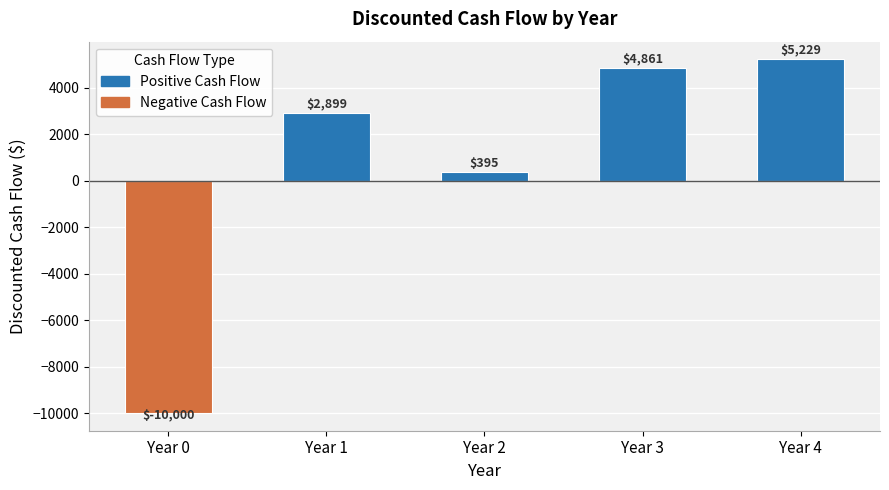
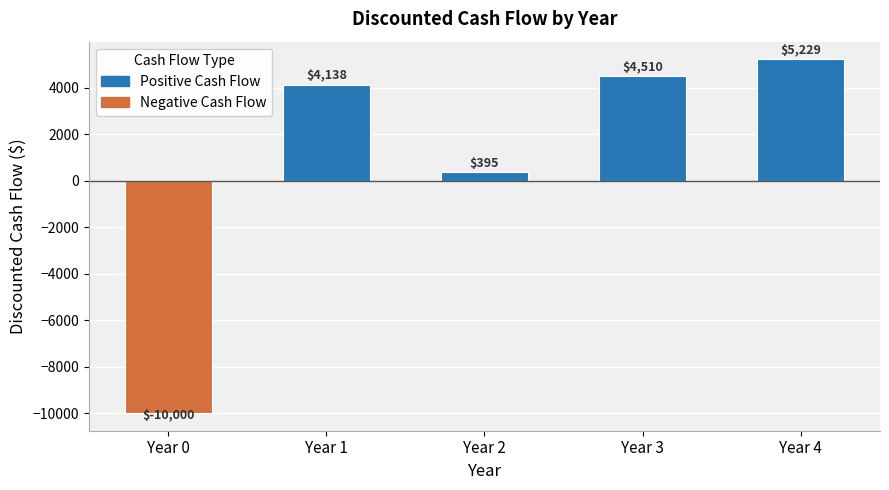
Year 1: $2,899 -> $4,138
Year 3: $4,861 -> $4,510
